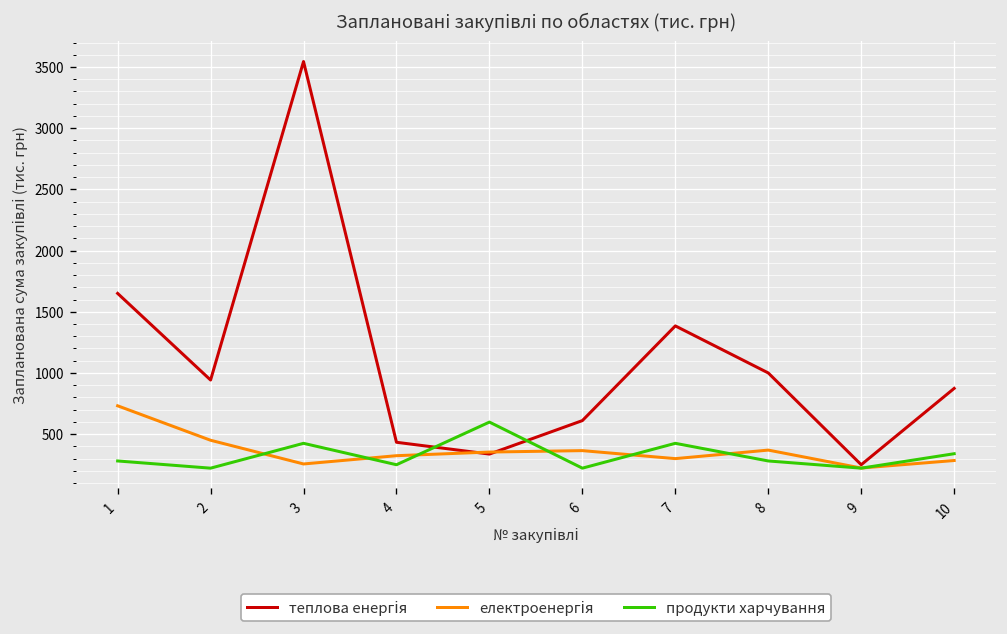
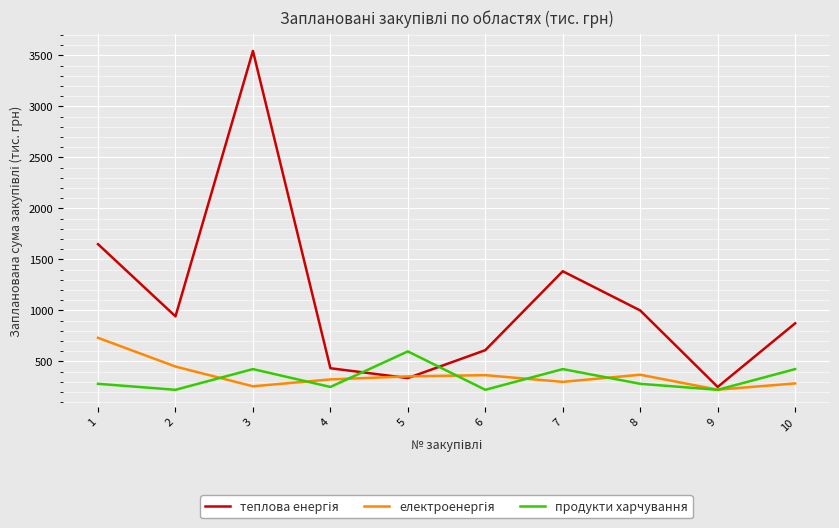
продукти харчування, 10: 340 -> 430
